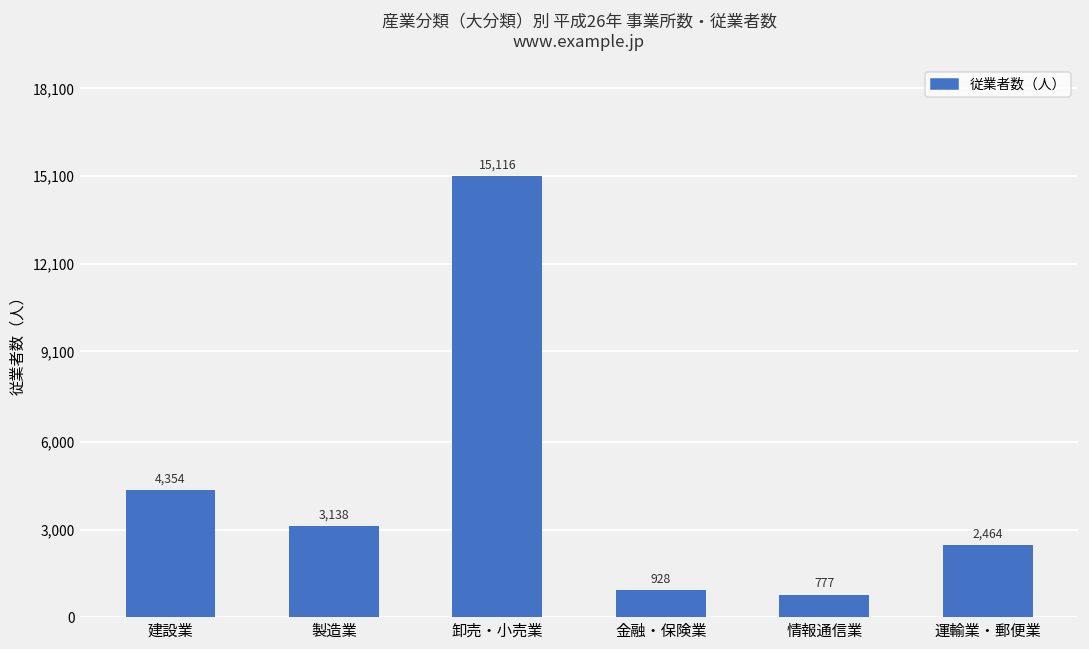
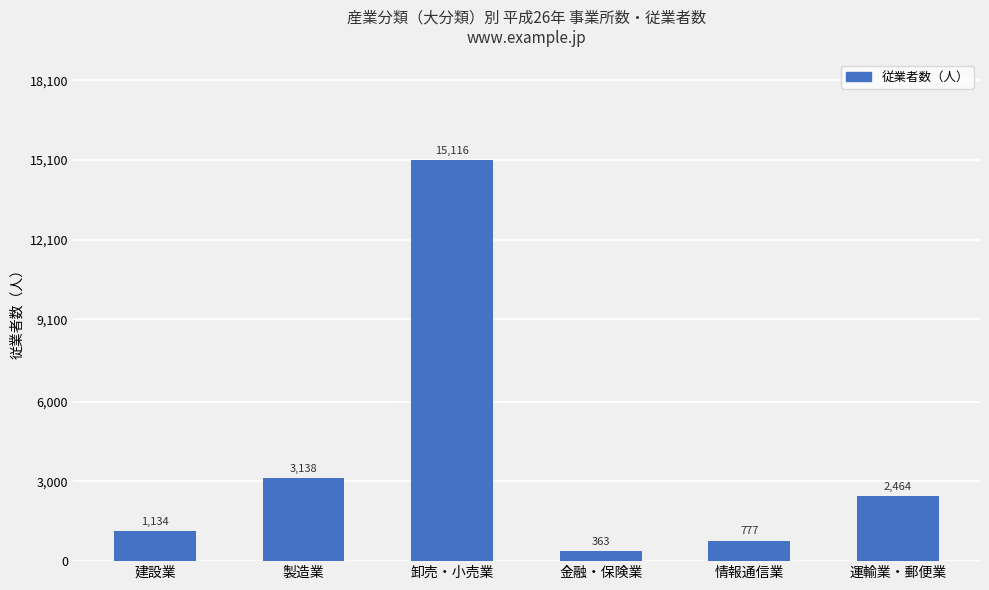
建設業: 4,354 -> 1,134
金融・保険業: 928 -> 363
